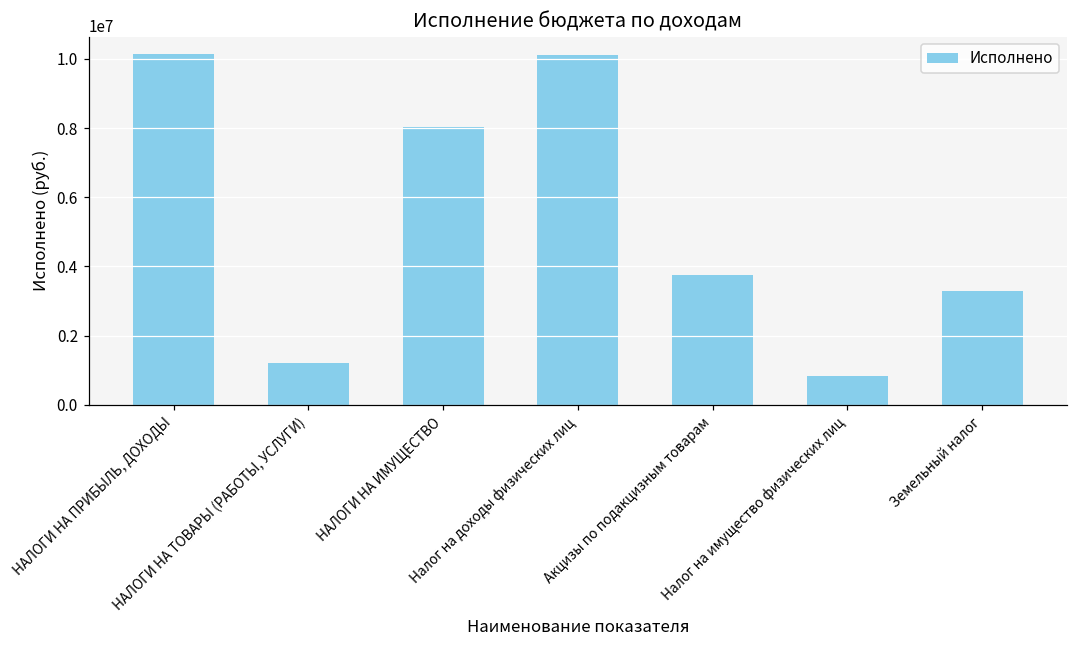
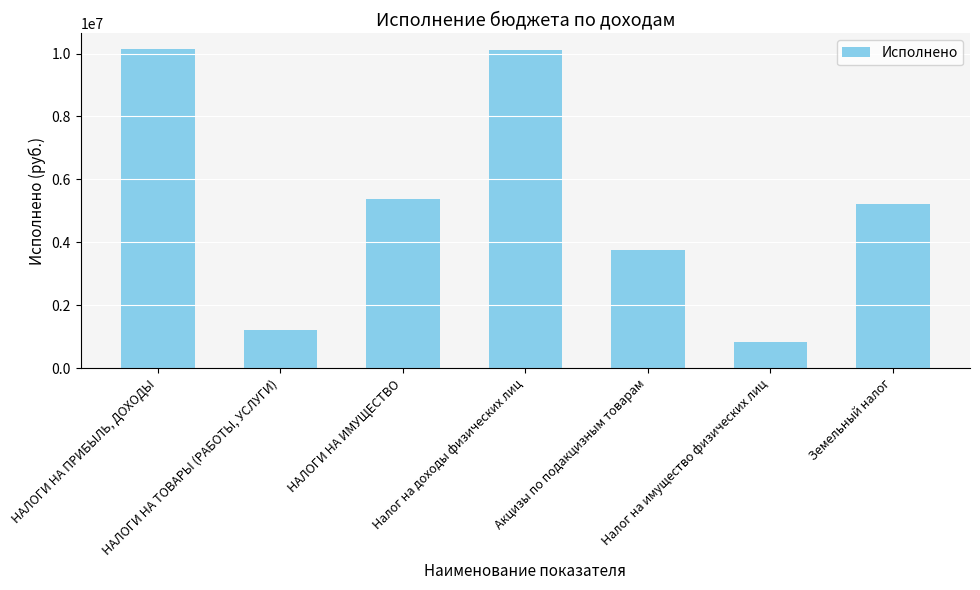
НАЛОГИ НА ИМУЩЕСТВО: 8000000 -> 5400000
Земельный налог: 3300000 -> 5200000
